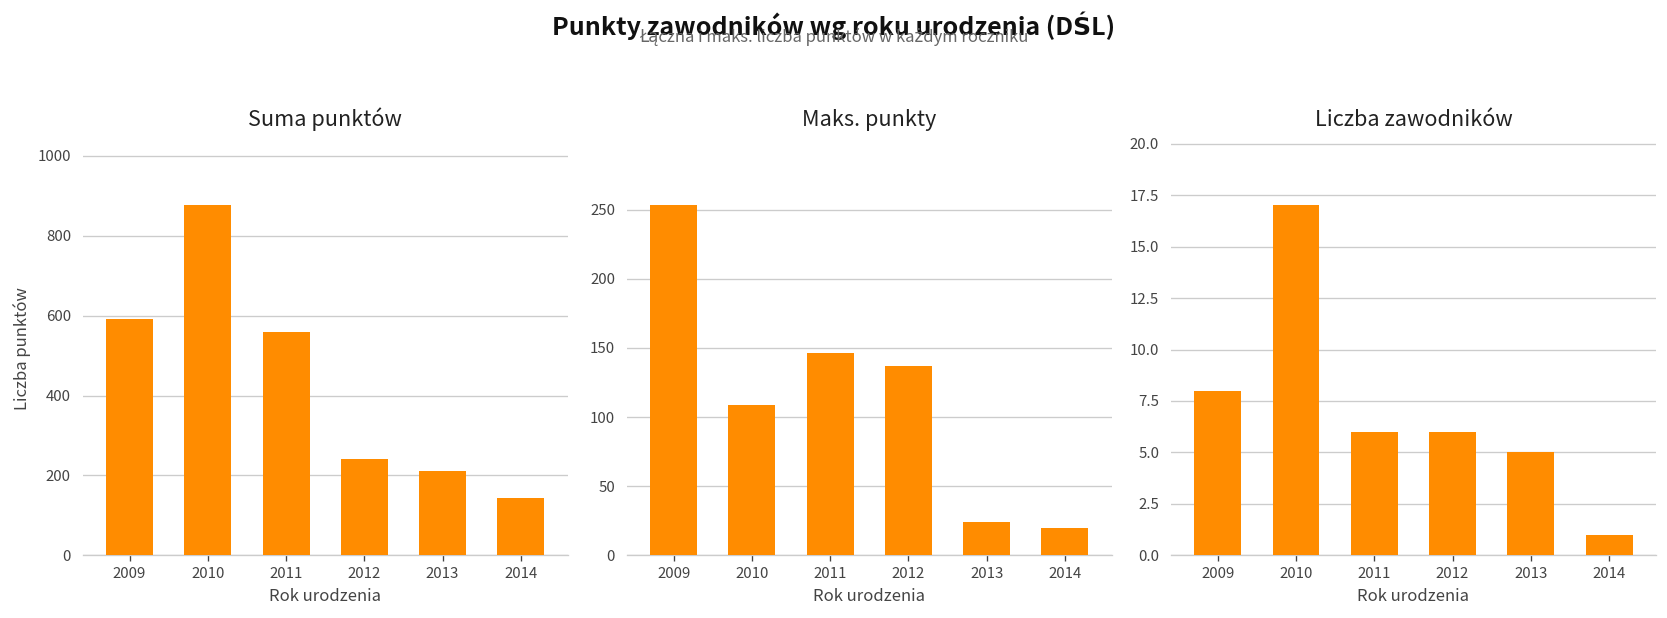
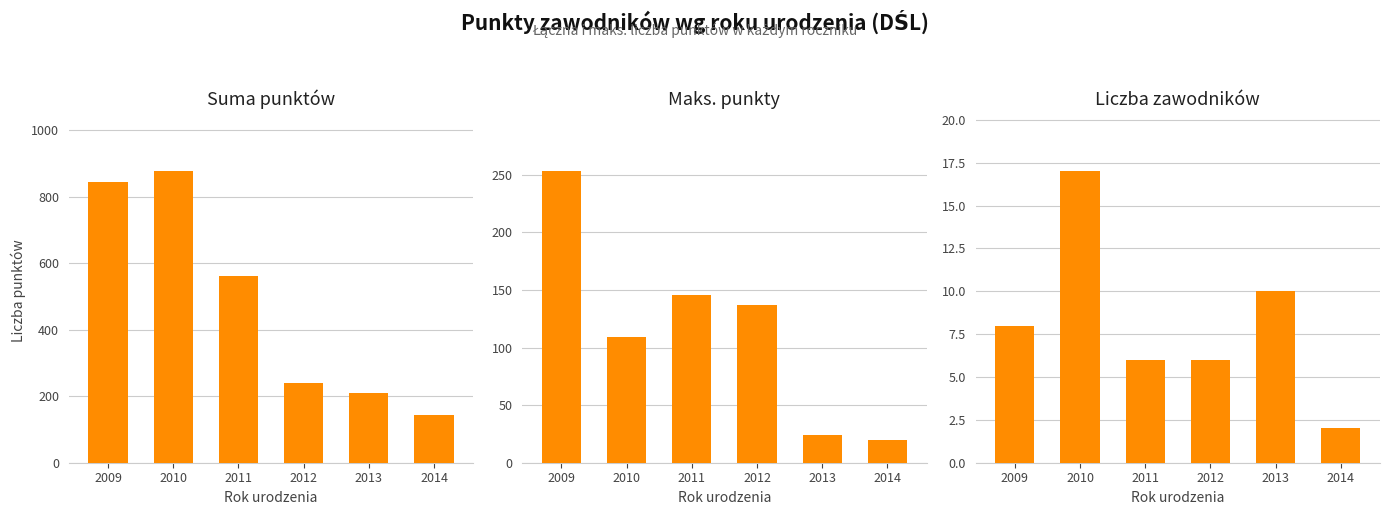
Suma punktów, 2009: 590 -> 840
Liczba zawodników, 2013: 5 -> 10
Liczba zawodników, 2014: 1 -> 2
